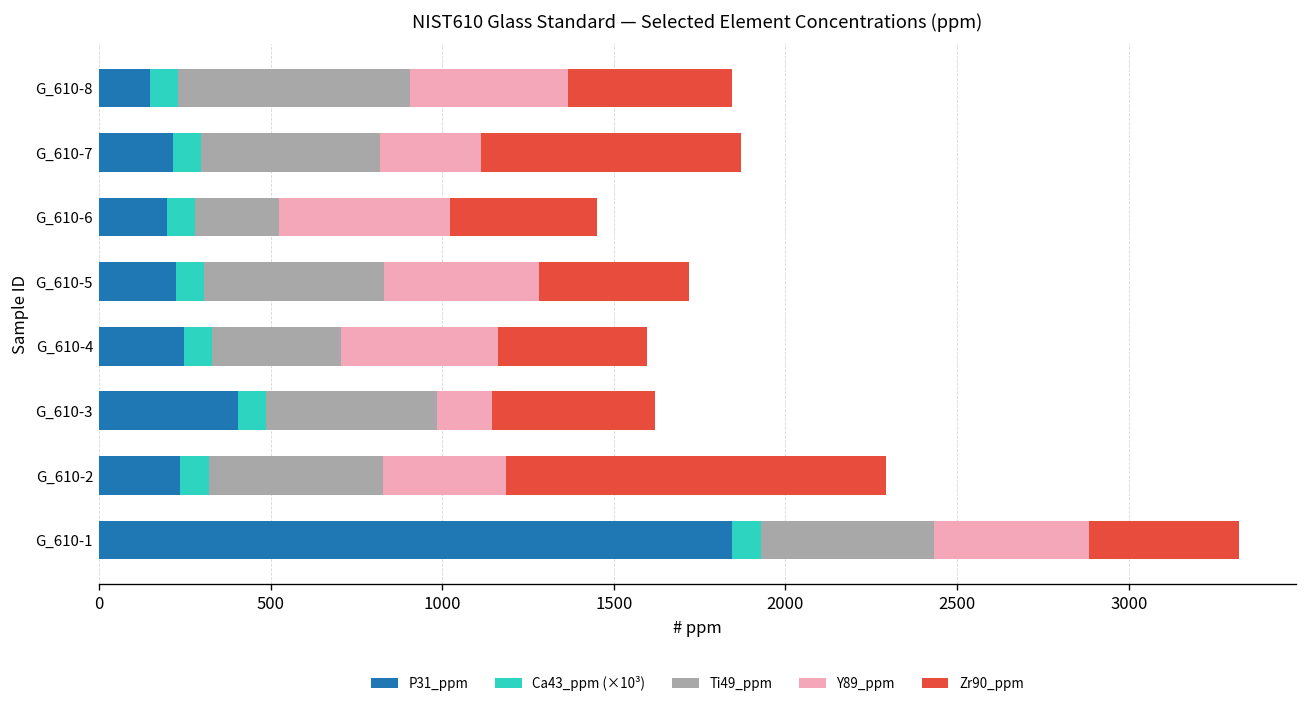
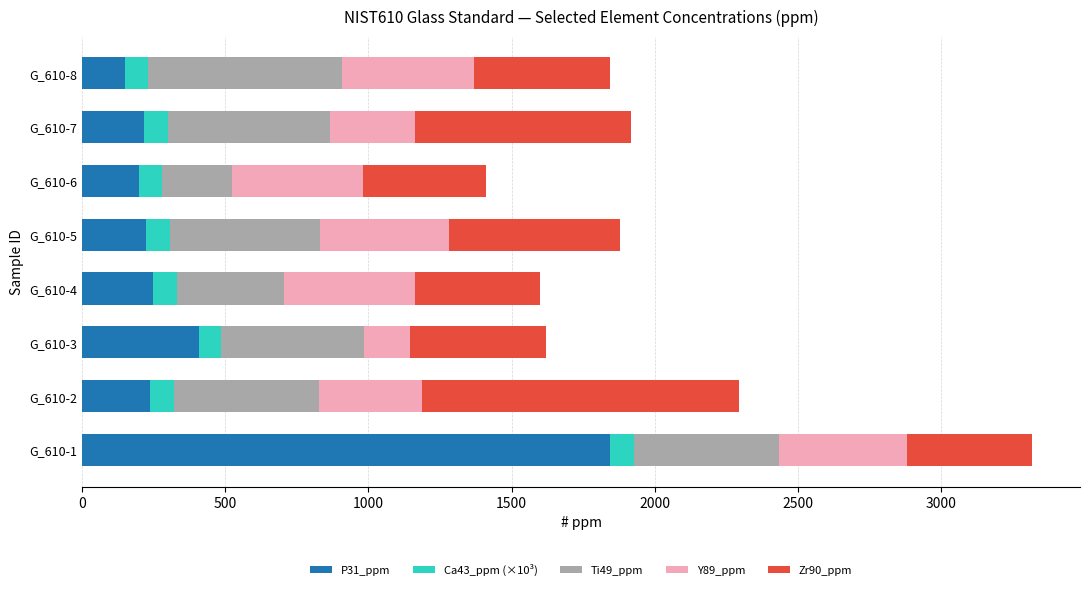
Ti49_ppm, G_610-7: 520 -> 570
Y89_ppm, G_610-6: 500 -> 460
Zr90_ppm, G_610-5: 440 -> 600
